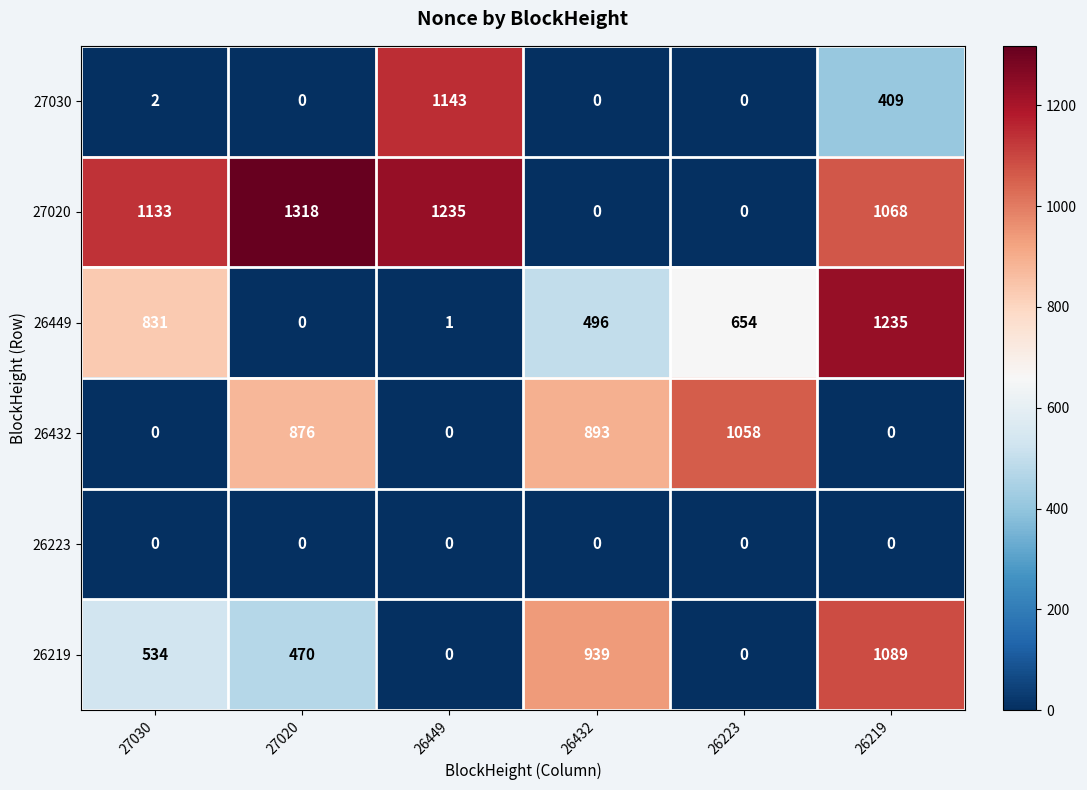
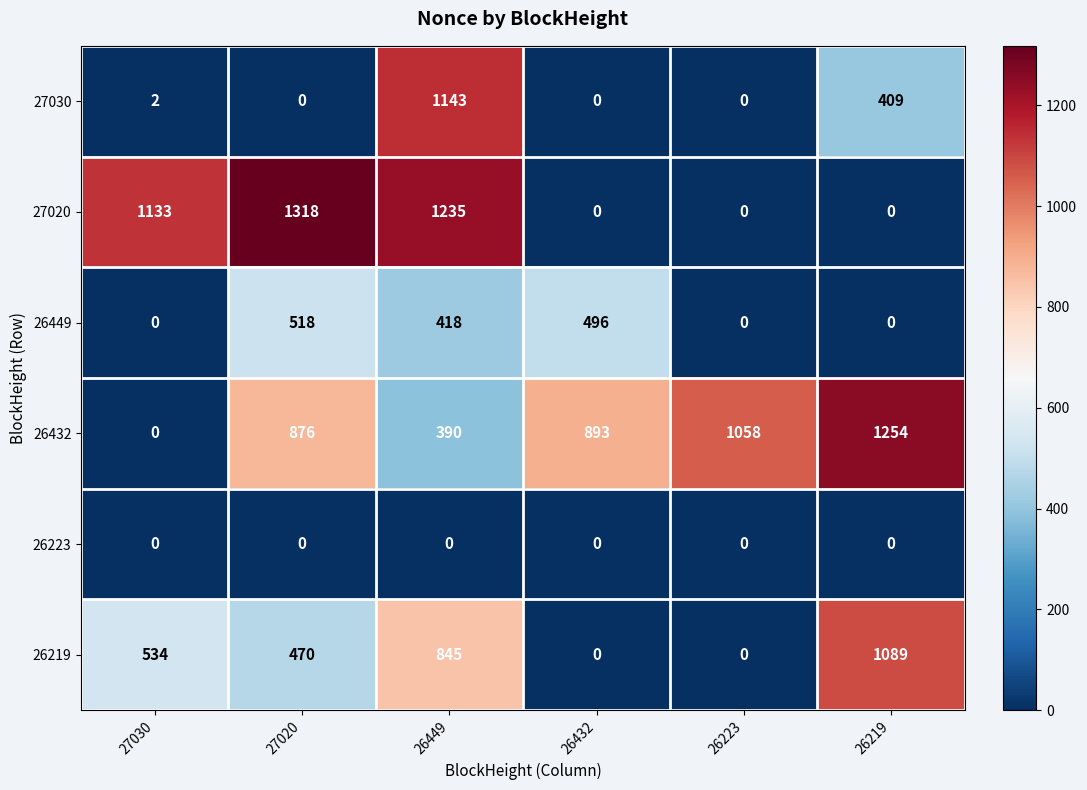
27020, 26219: 1068 -> 0
26449, 27030: 831 -> 0
26449, 27020: 0 -> 518
26449, 26449: 1 -> 418
26449, 26223: 654 -> 0
26449, 26219: 1235 -> 0
26432, 26449: 0 -> 390
26432, 26219: 0 -> 1254
26219, 26449: 0 -> 845
26219, 26432: 939 -> 0
